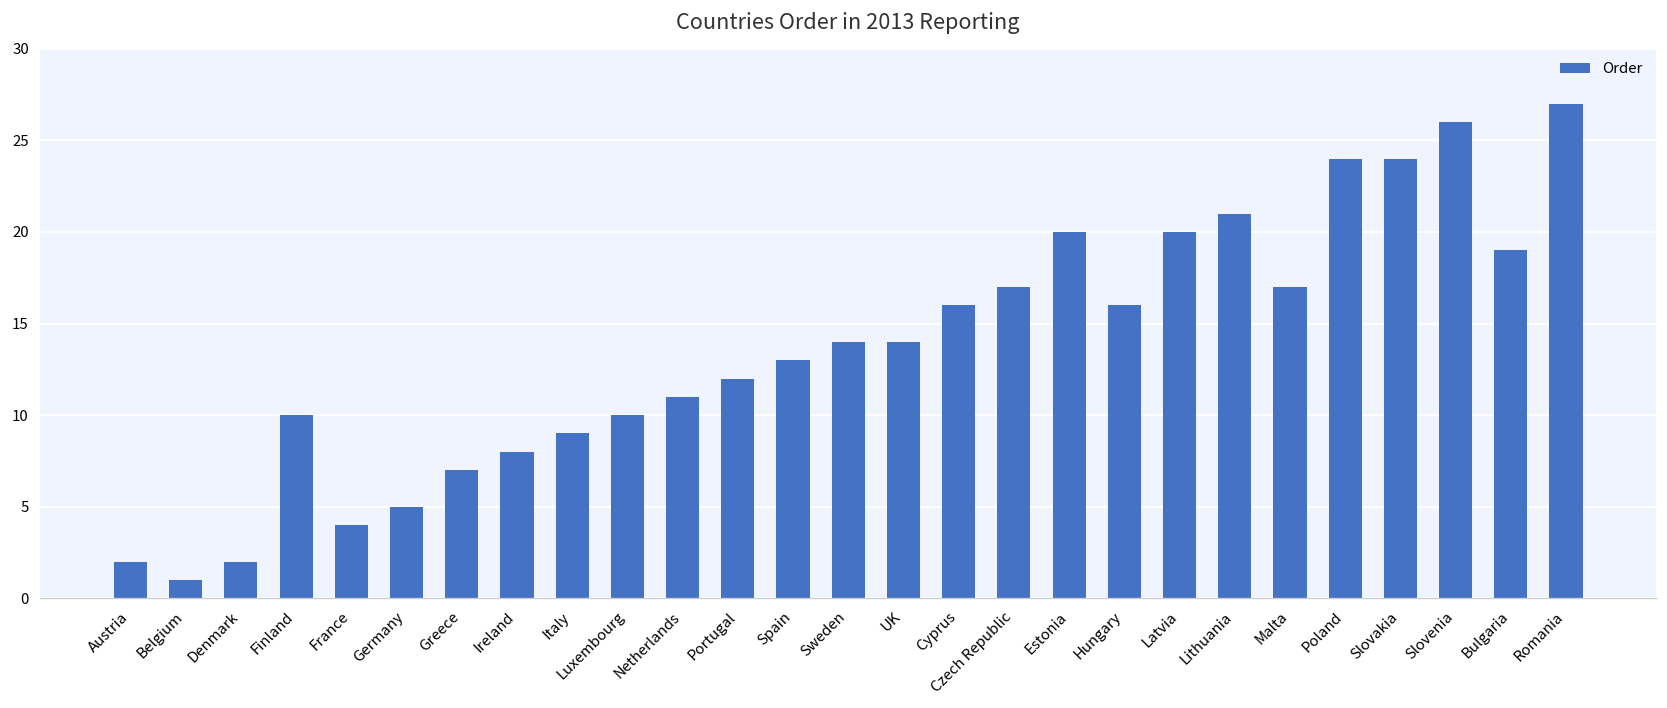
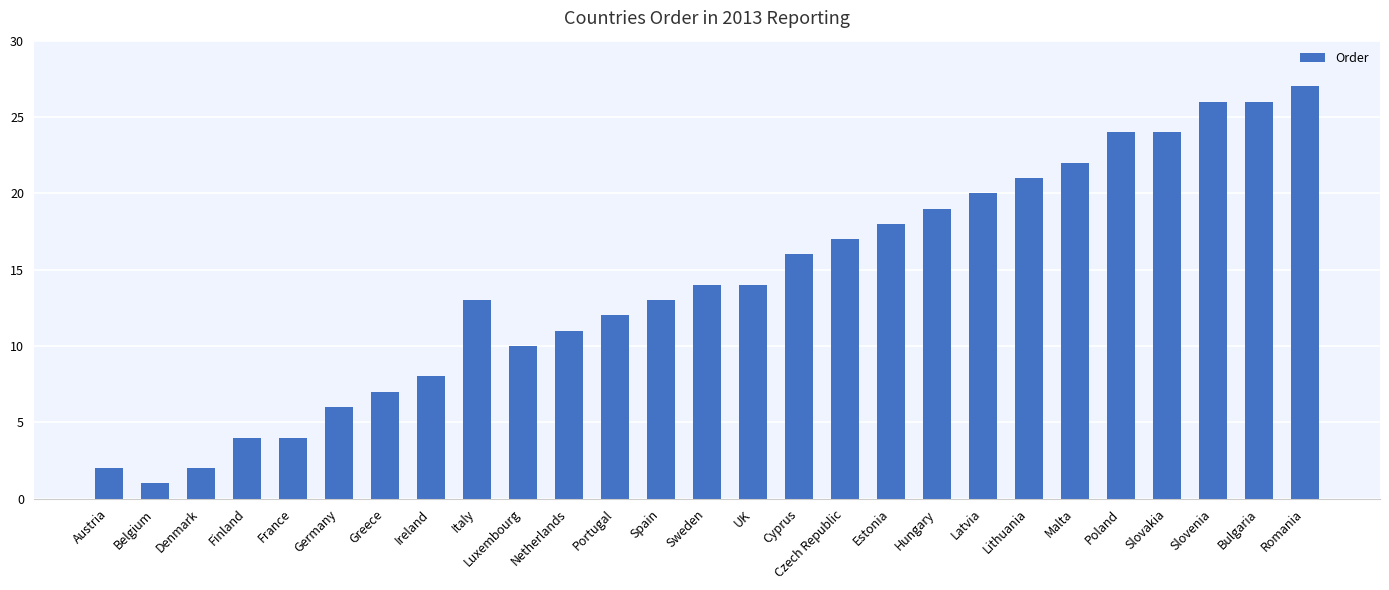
Finland: 10 -> 4
Germany: 5 -> 6
Italy: 9 -> 13
Estonia: 20 -> 18
Hungary: 16 -> 19
Malta: 17 -> 22
Bulgaria: 19 -> 26
